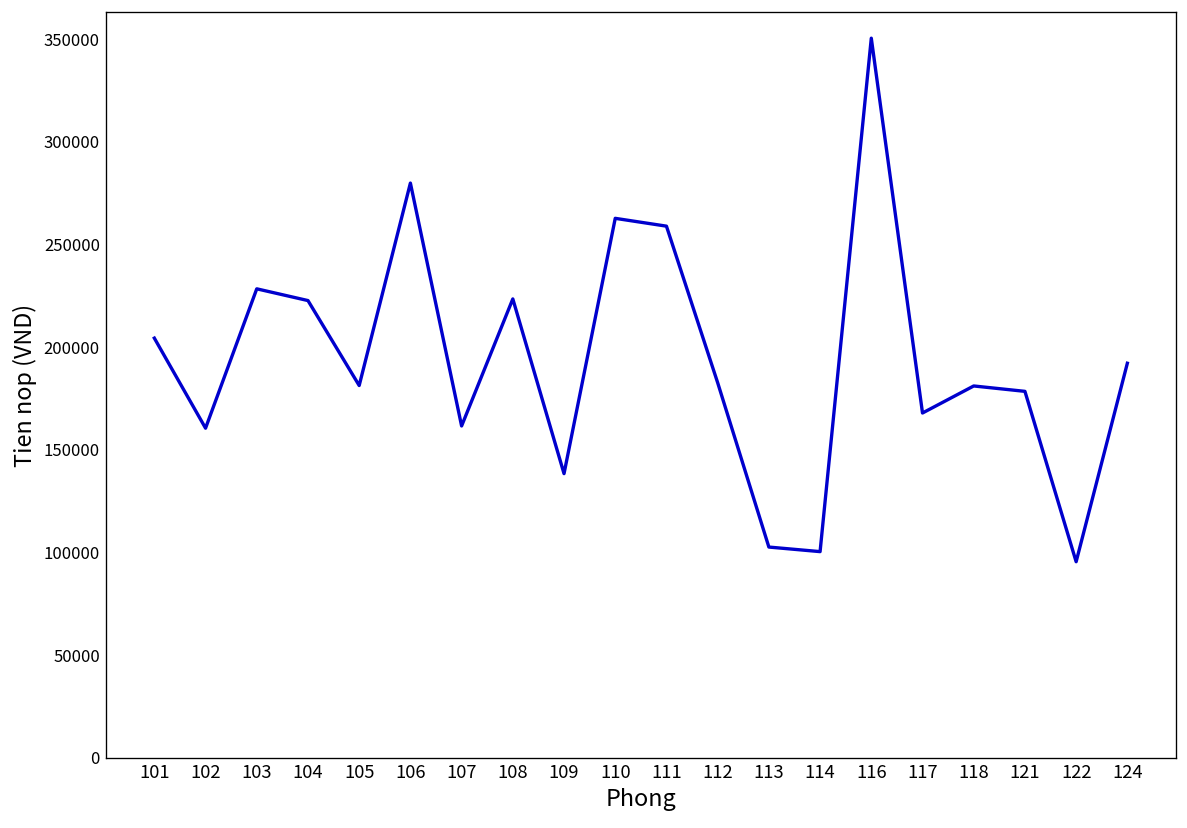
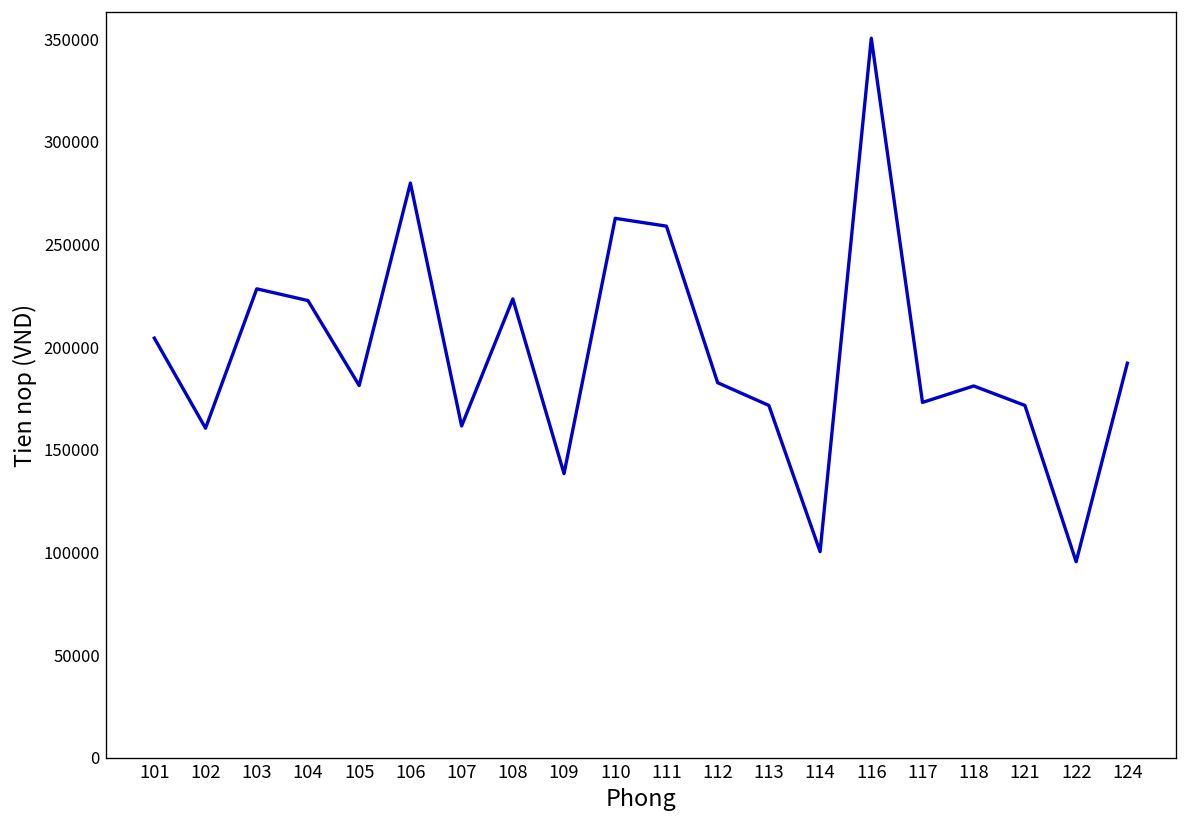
113: 103000 -> 172000
117: 168000 -> 173000
121: 179000 -> 172000
